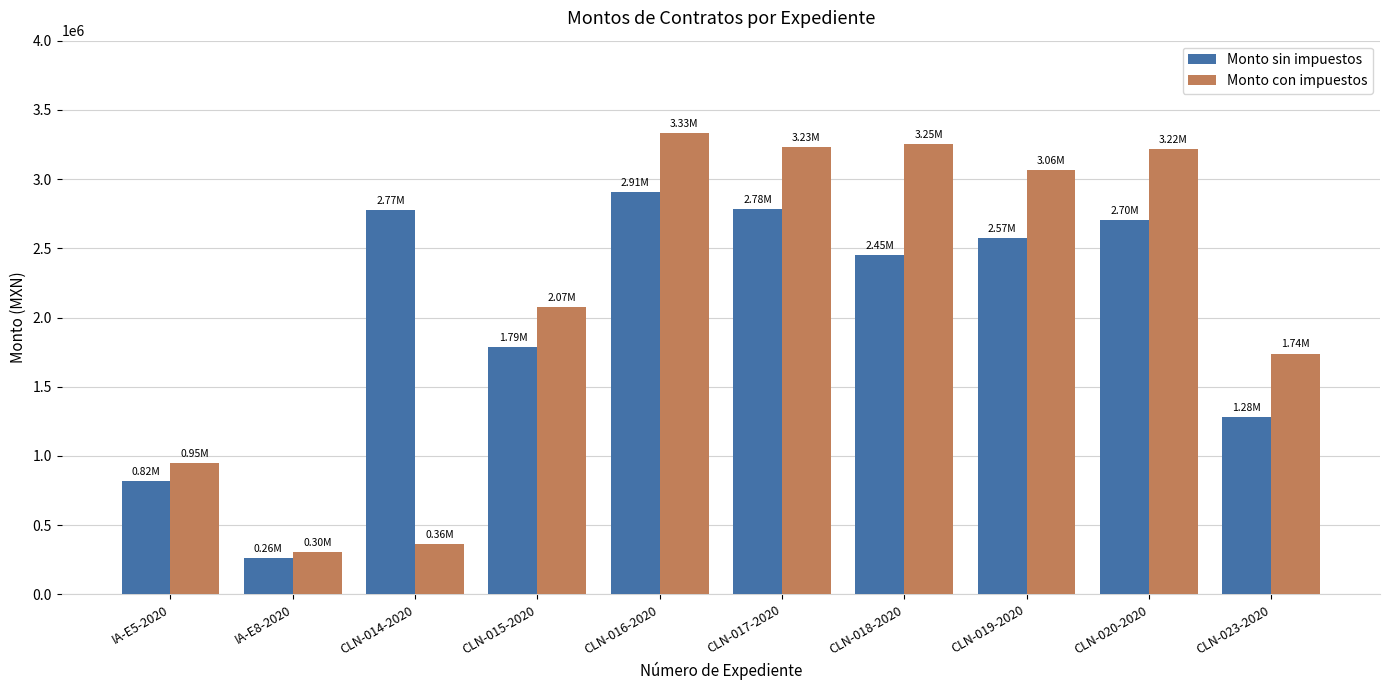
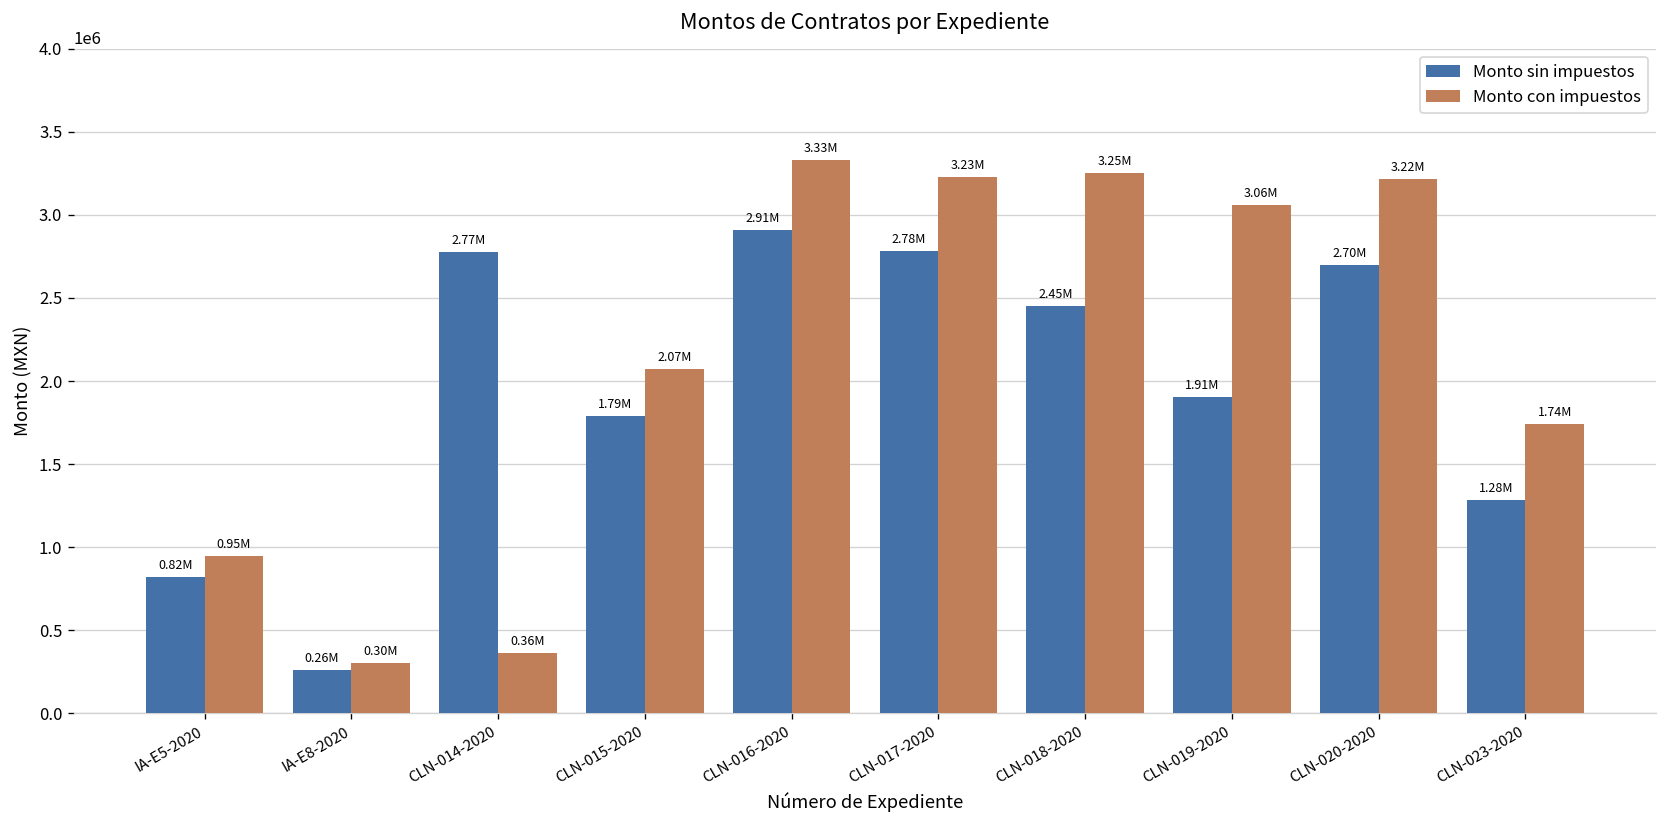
Monto sin impuestos, CLN-019-2020: 2.57M -> 1.91M
